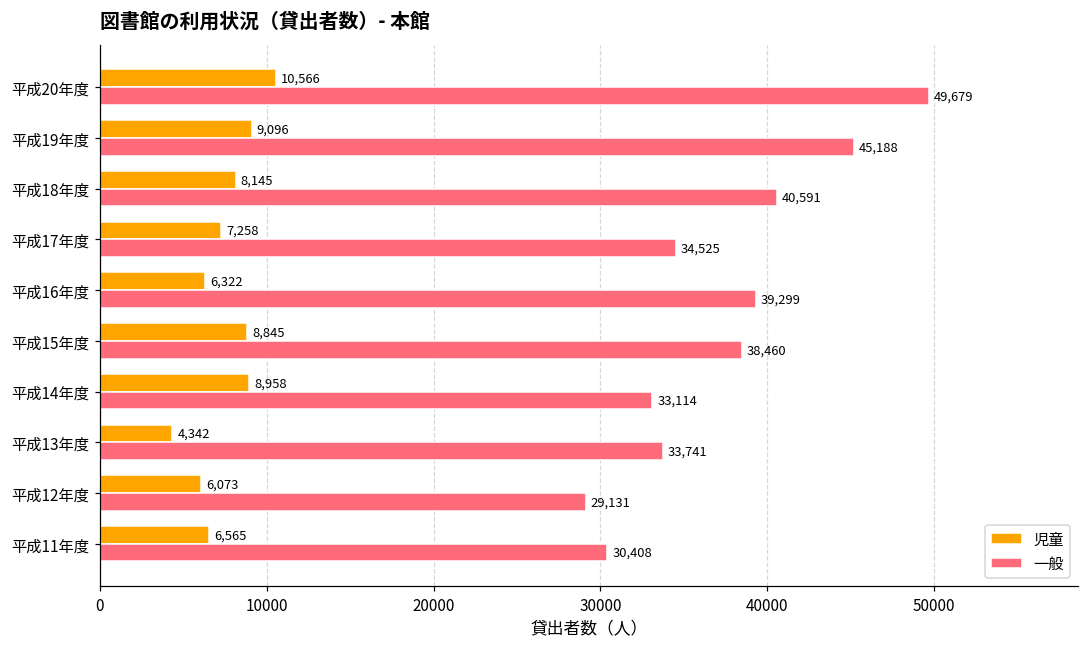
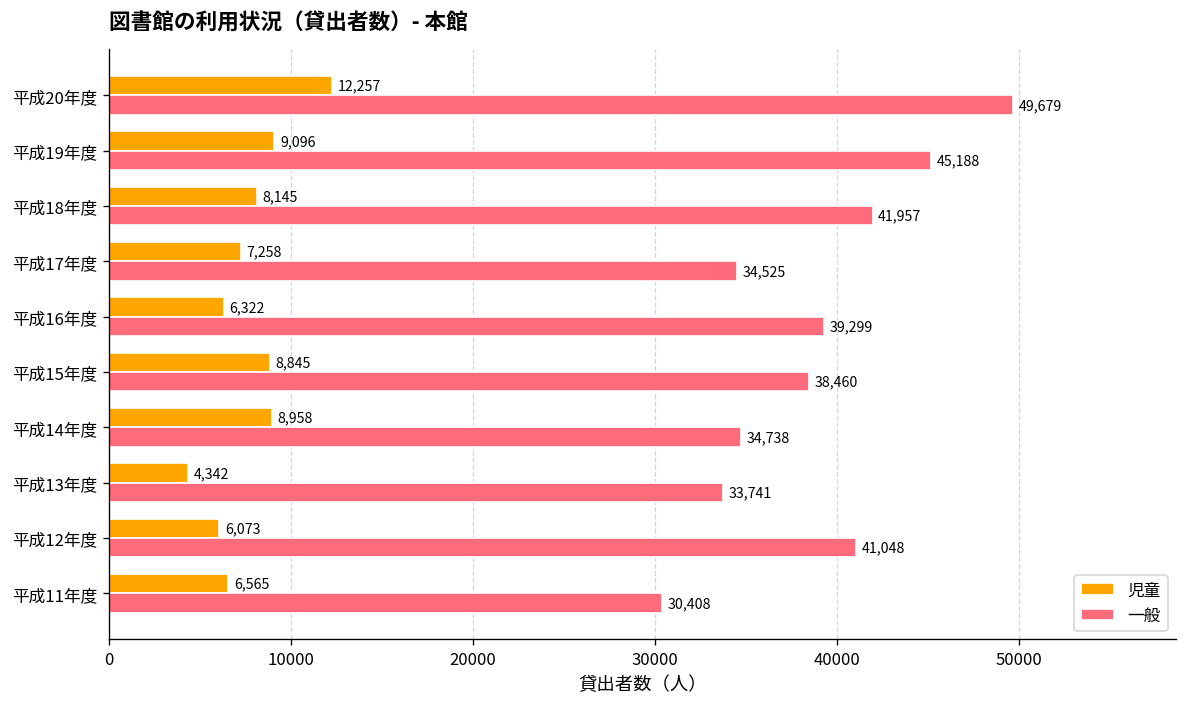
児童, 平成20年度: 10,566 -> 12,257
一般, 平成18年度: 40,591 -> 41,957
一般, 平成14年度: 33,114 -> 34,738
一般, 平成12年度: 29,131 -> 41,048
